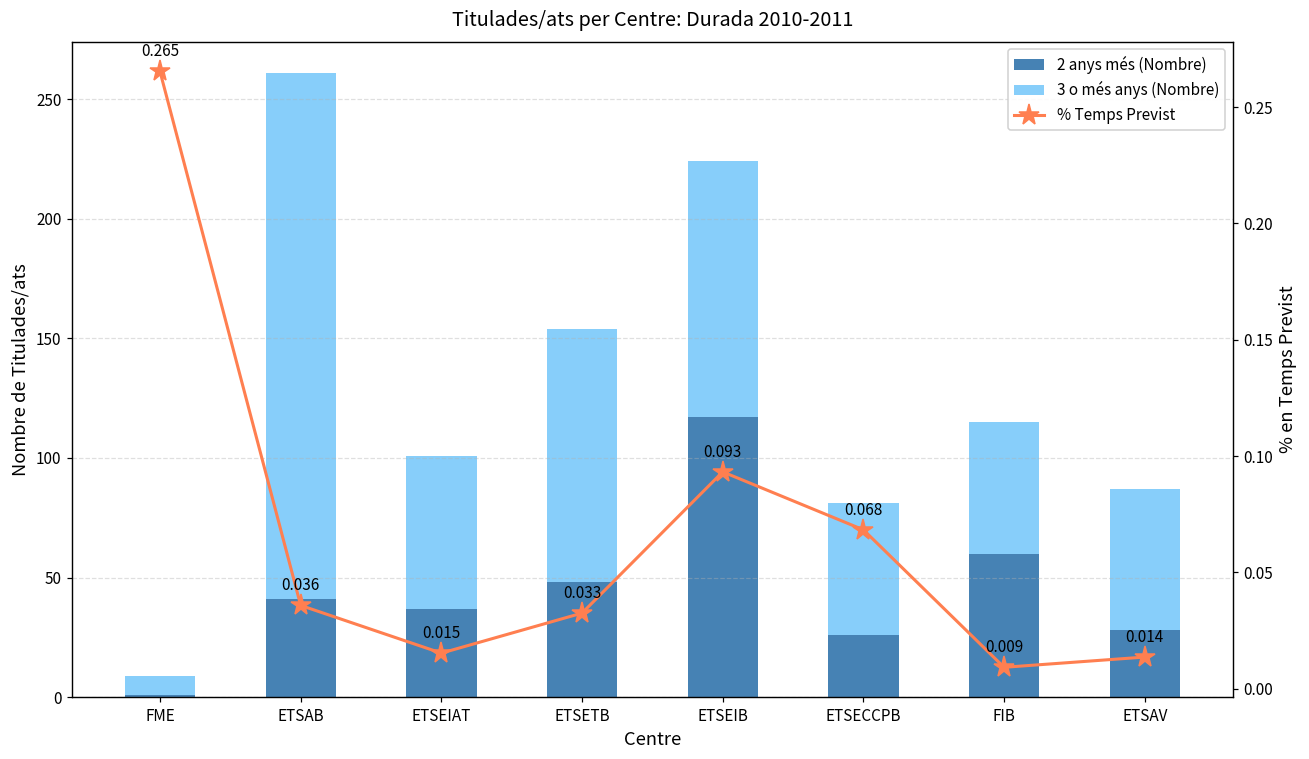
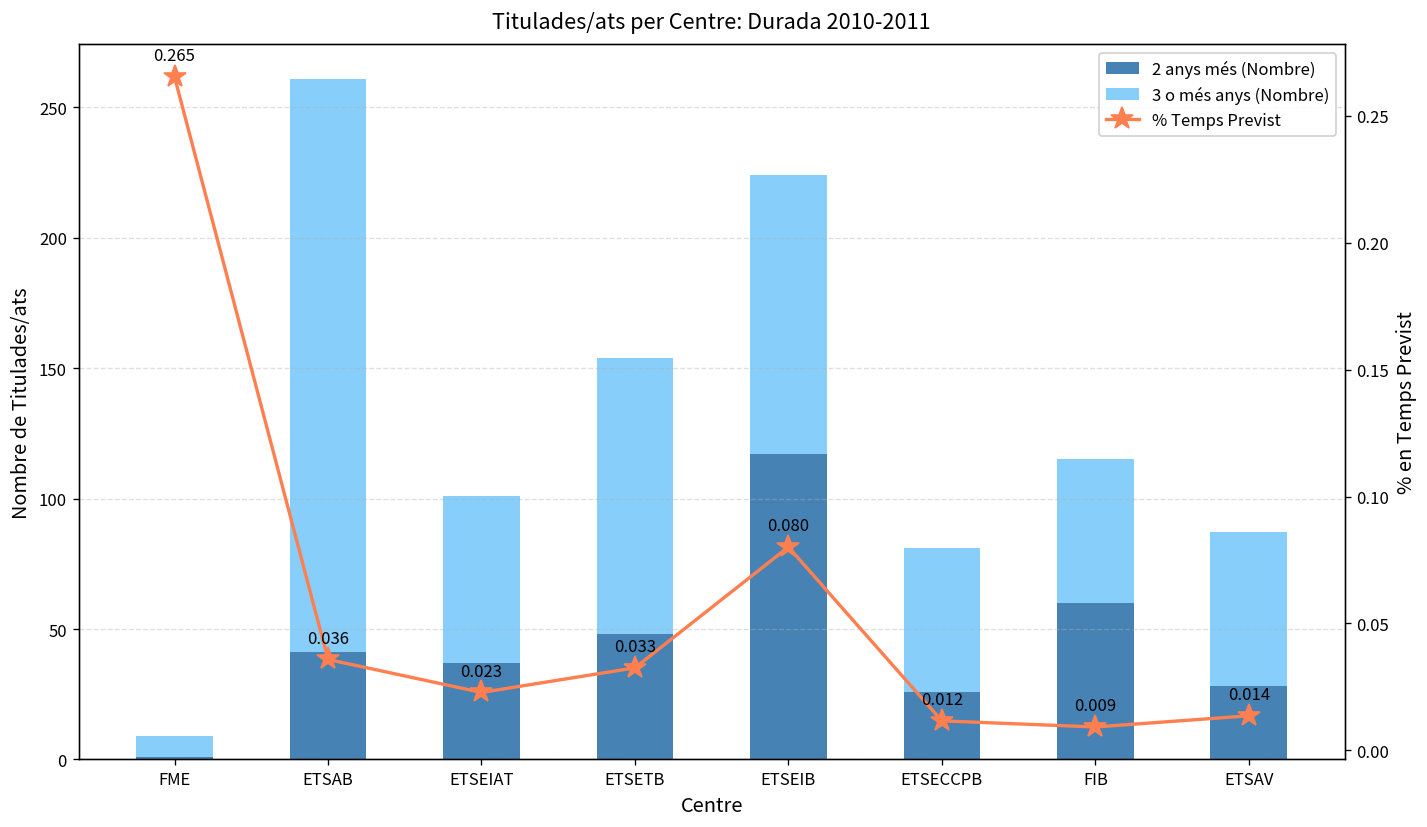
% Temps Previst, ETSEIAT: 0.015 -> 0.023
% Temps Previst, ETSEIB: 0.093 -> 0.080
% Temps Previst, ETSECCPB: 0.068 -> 0.012
